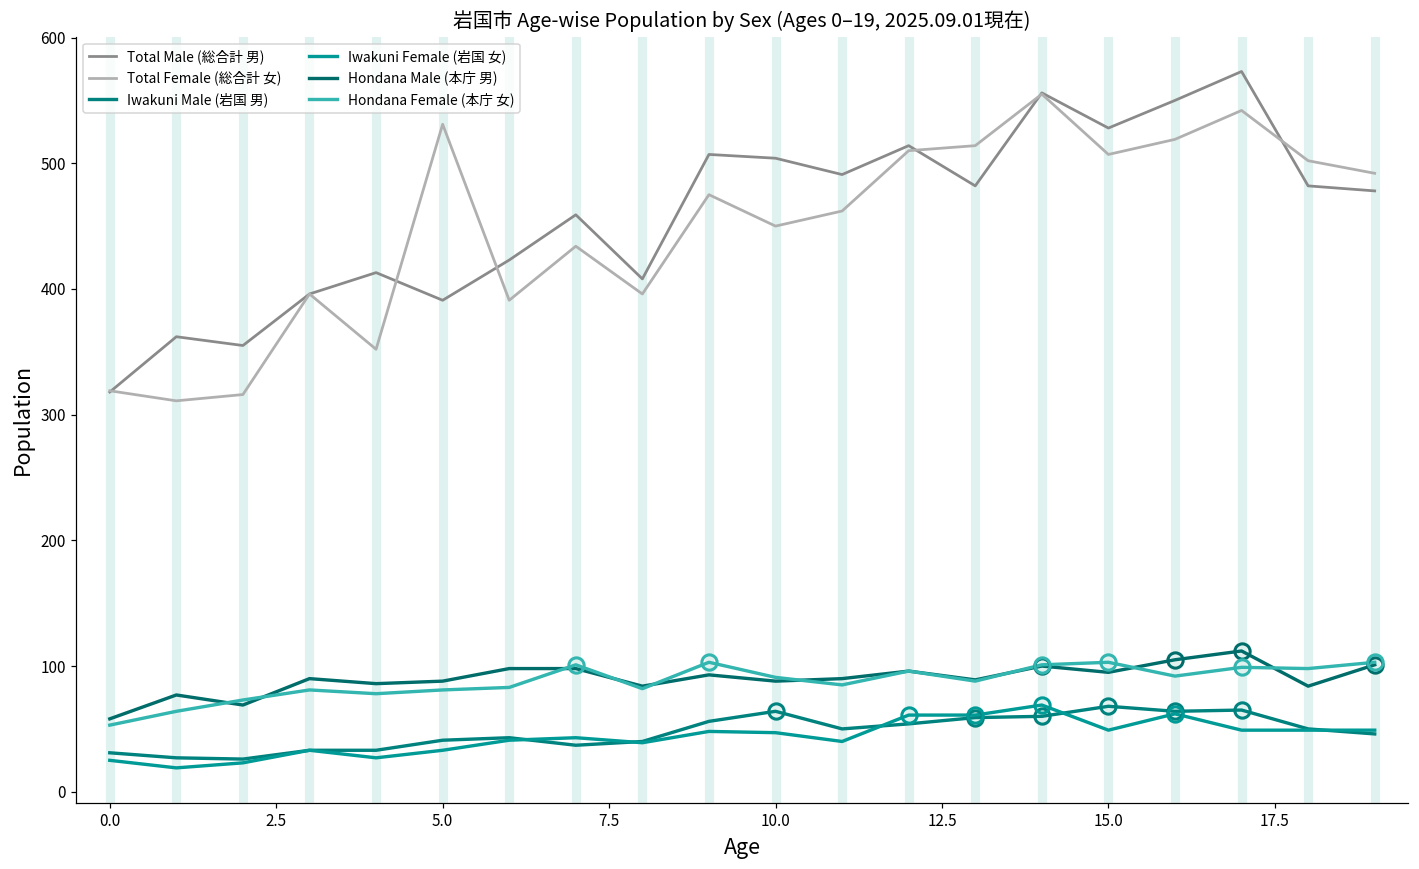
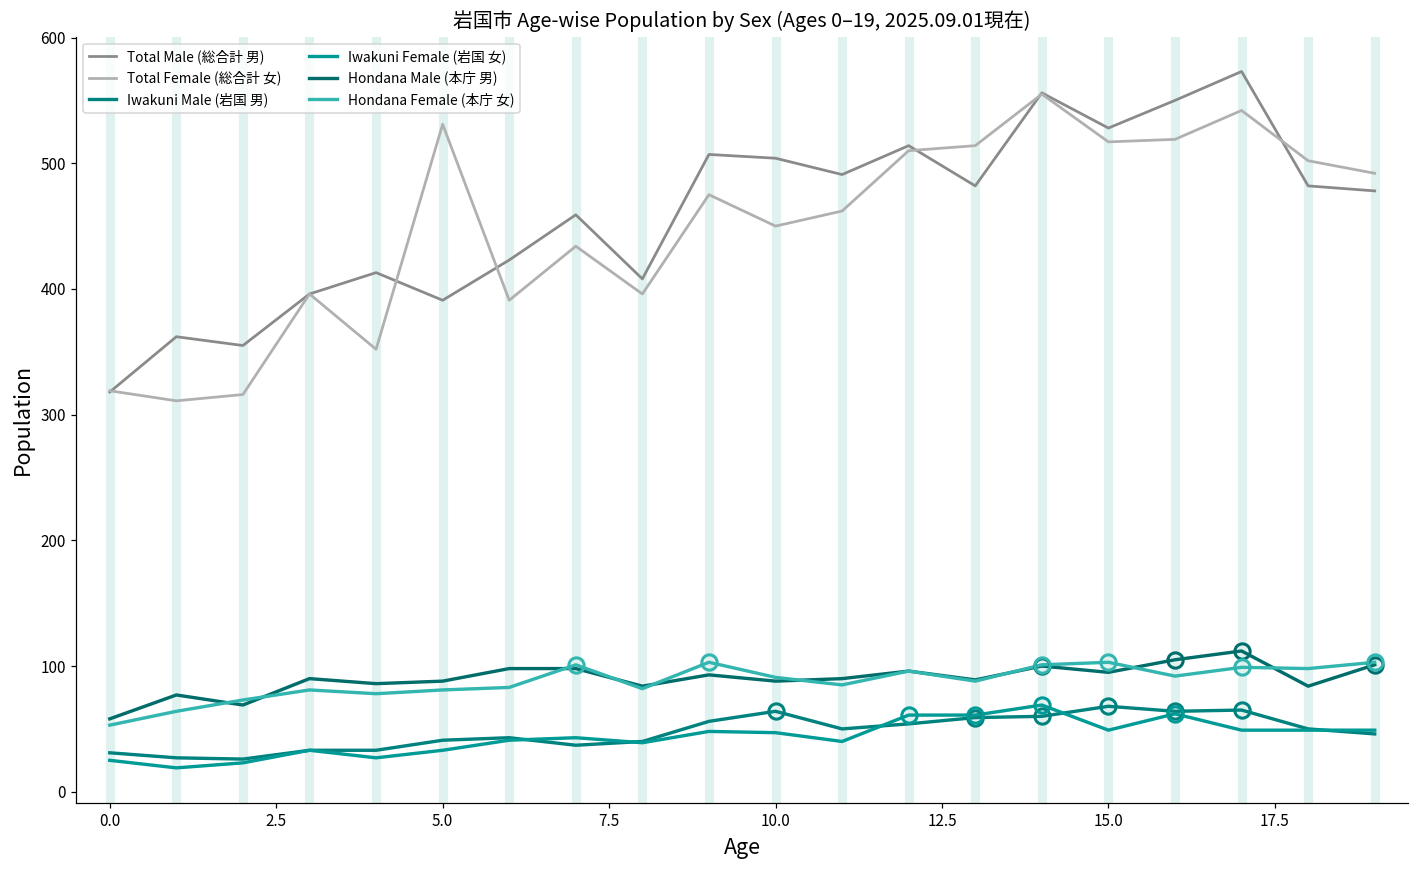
Total Female (総合計 女), 15.0: 507 -> 517
